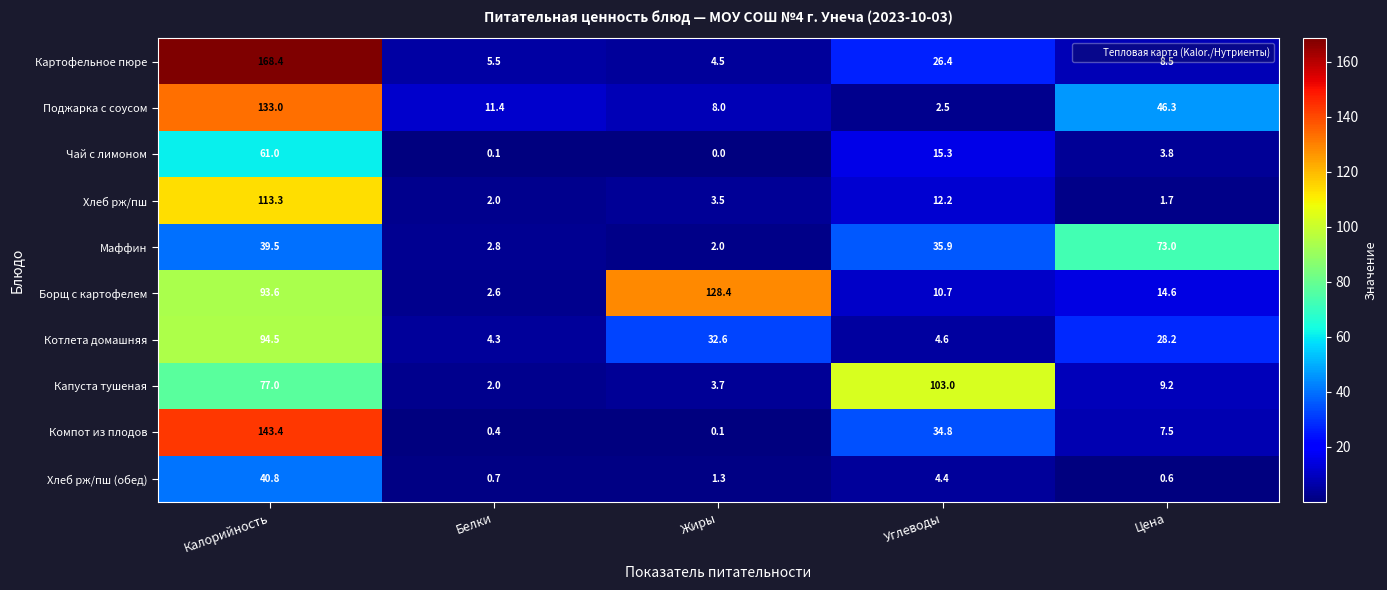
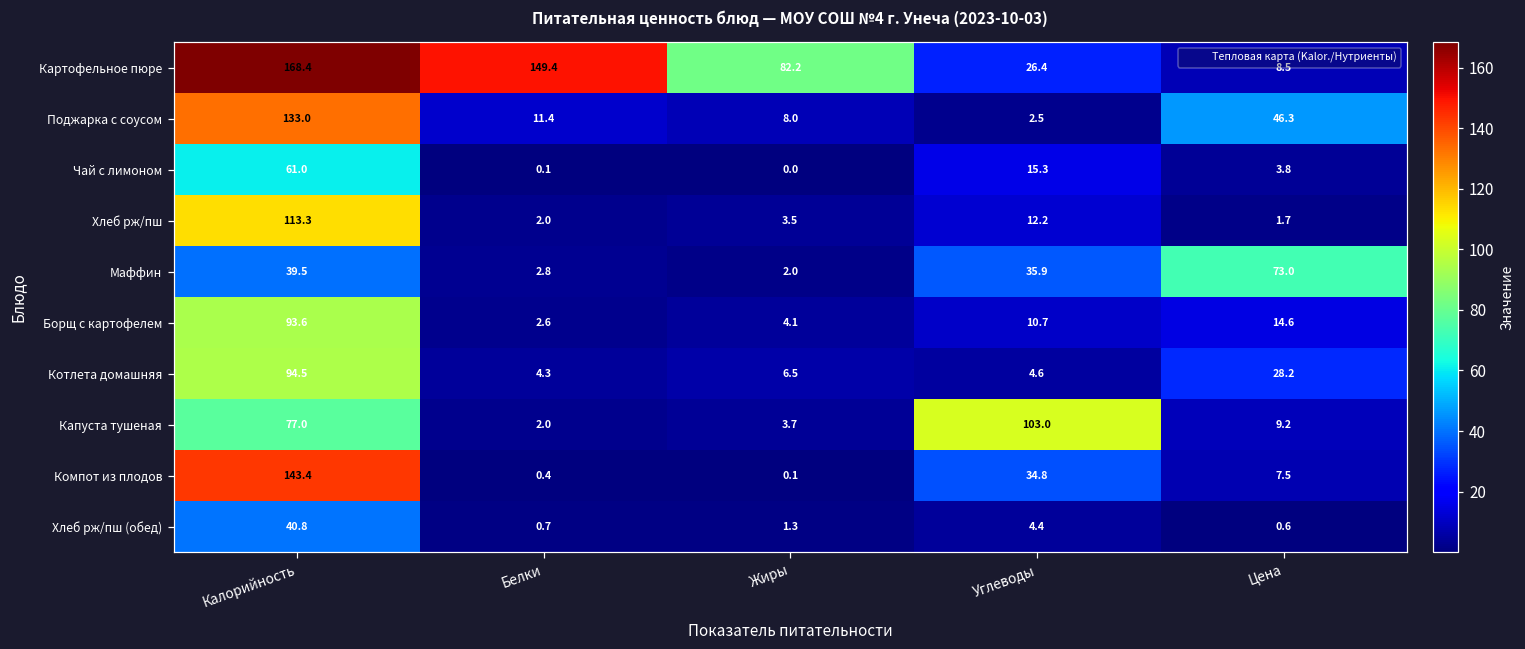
Картофельное пюре, Белки: 5.5 -> 149.4
Картофельное пюре, Жиры: 4.5 -> 82.2
Борщ с картофелем, Жиры: 128.4 -> 4.1
Котлета домашняя, Жиры: 32.6 -> 6.5
